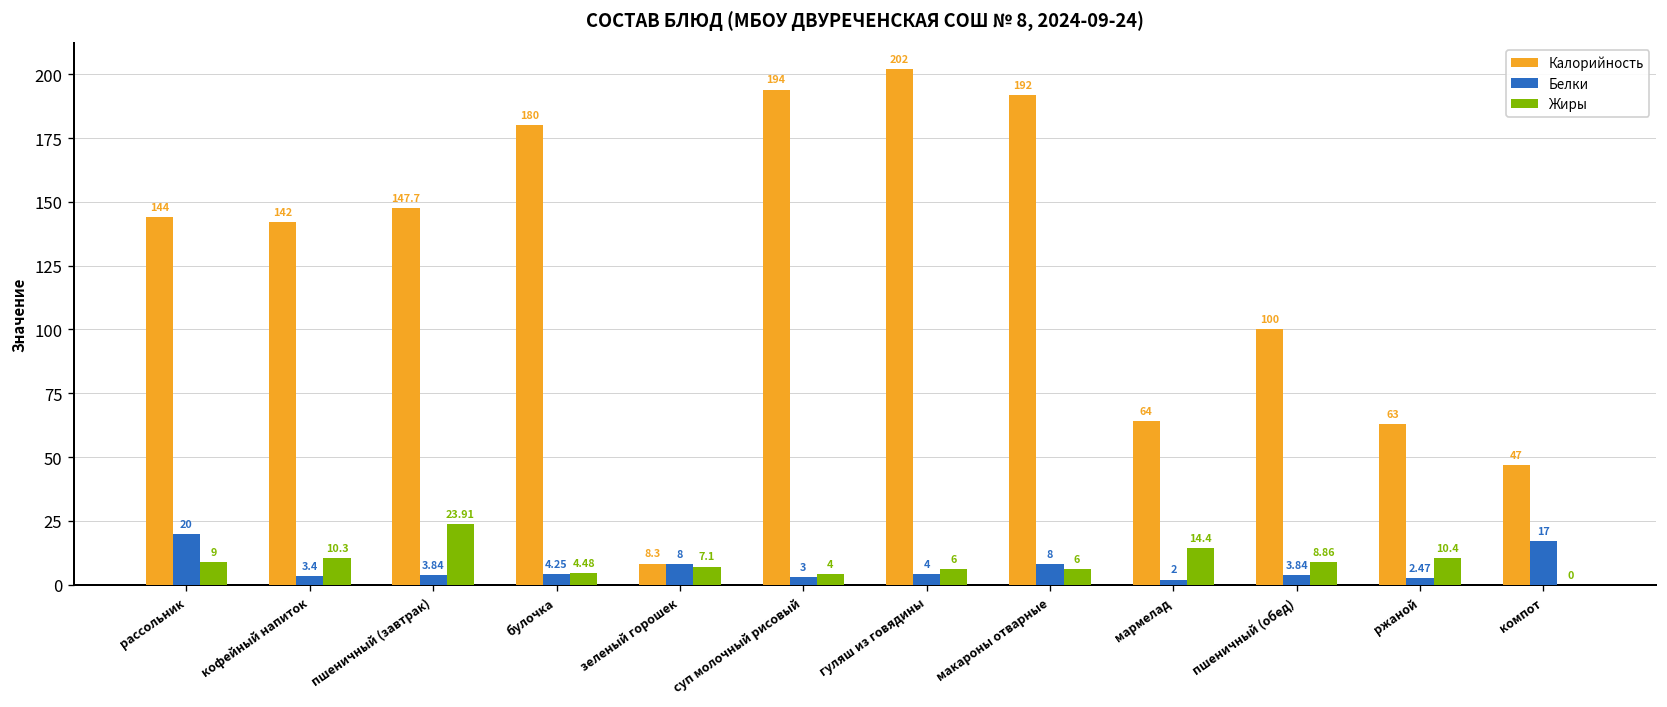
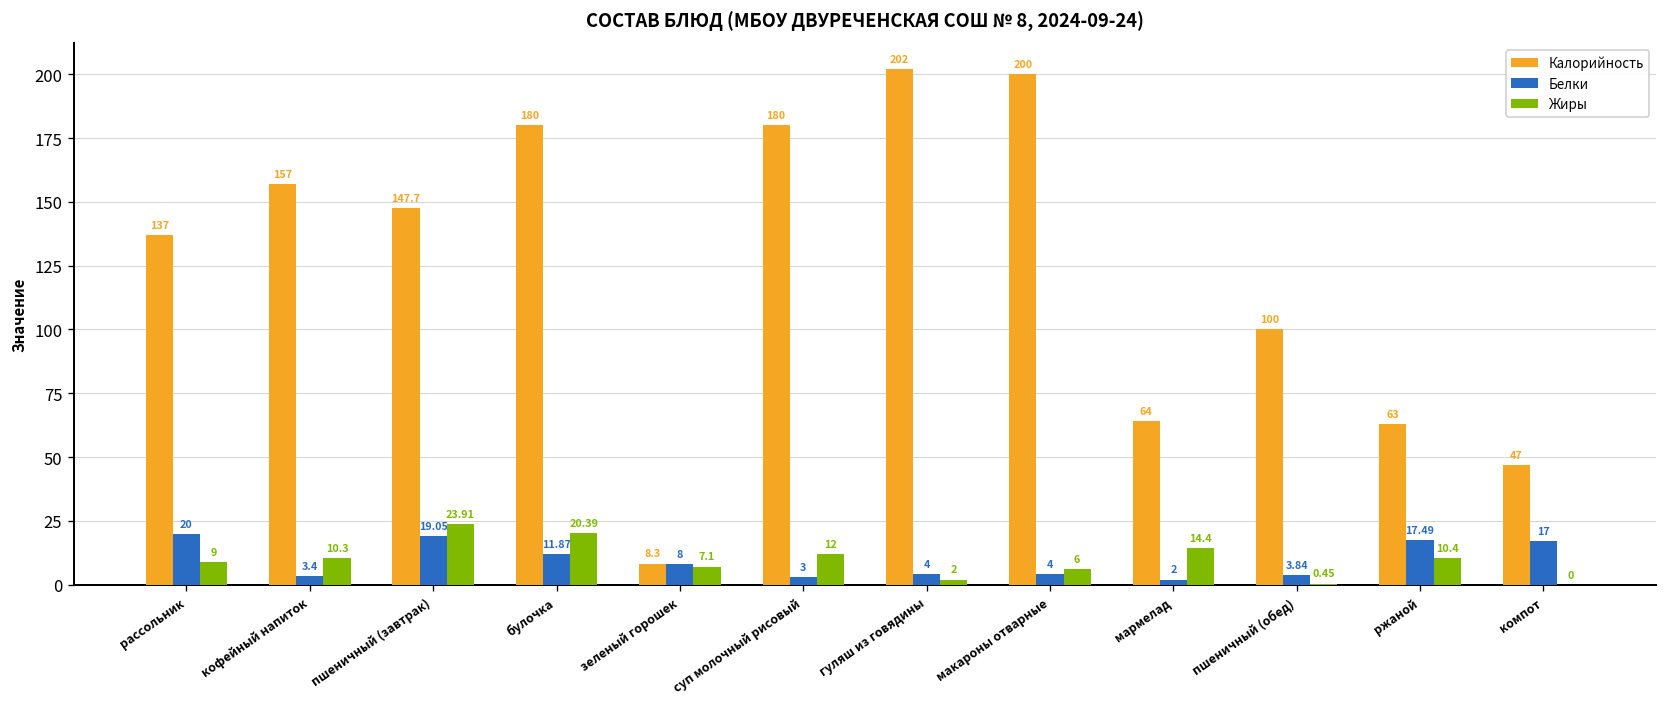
Калорийность, рассольник: 144 -> 137
Калорийность, кофейный напиток: 142 -> 157
Белки, пшеничный (завтрак): 3.84 -> 19.05
Белки, булочка: 4.25 -> 11.87
Жиры, булочка: 4.48 -> 20.39
Калорийность, суп молочный рисовый: 194 -> 180
Жиры, суп молочный рисовый: 4 -> 12
Жиры, гуляш из говядины: 6 -> 2
Калорийность, макароны отварные: 192 -> 200
Белки, макароны отварные: 8 -> 4
Жиры, пшеничный (обед): 8.86 -> 0.45
Белки, ржаной: 2.47 -> 17.49
